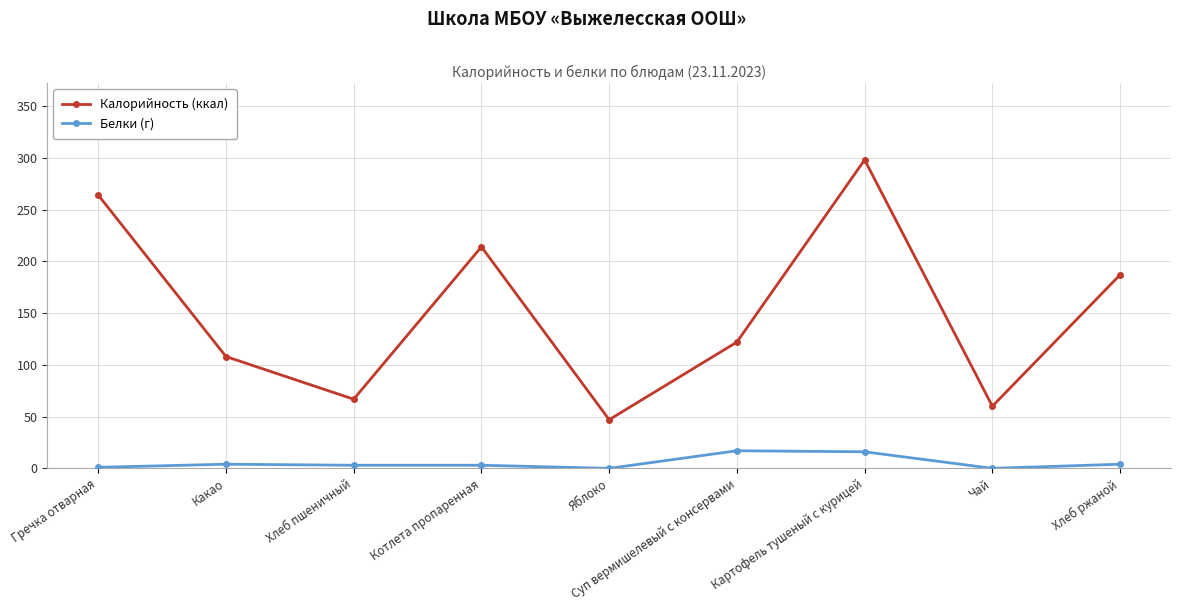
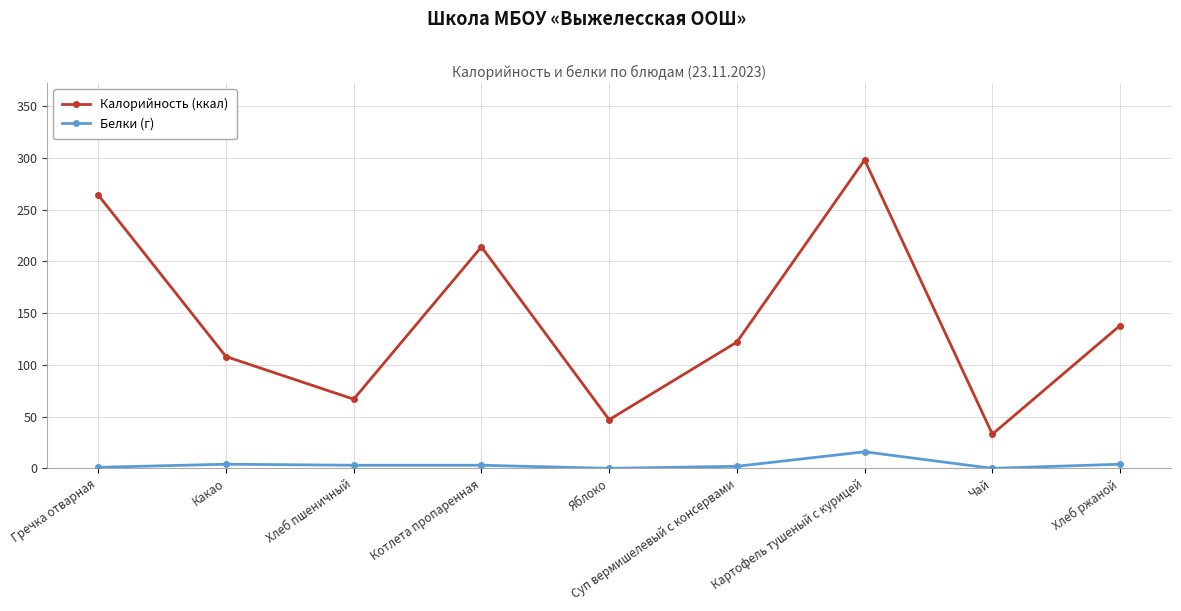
Белки (г), Суп вермишелевый с консервами: 17 -> 2
Калорийность (ккал), Чай: 60 -> 33
Калорийность (ккал), Хлеб ржаной: 187 -> 138
